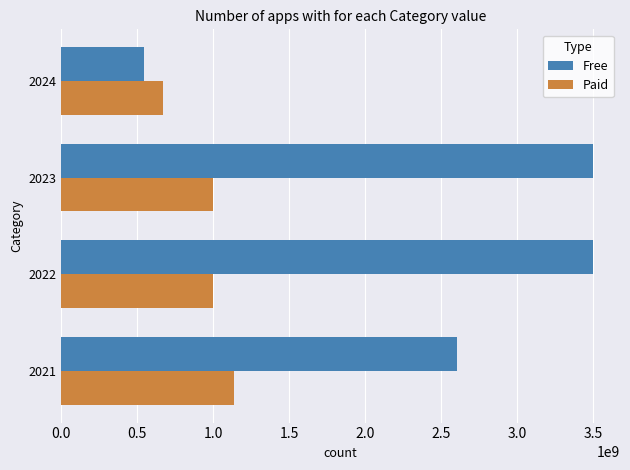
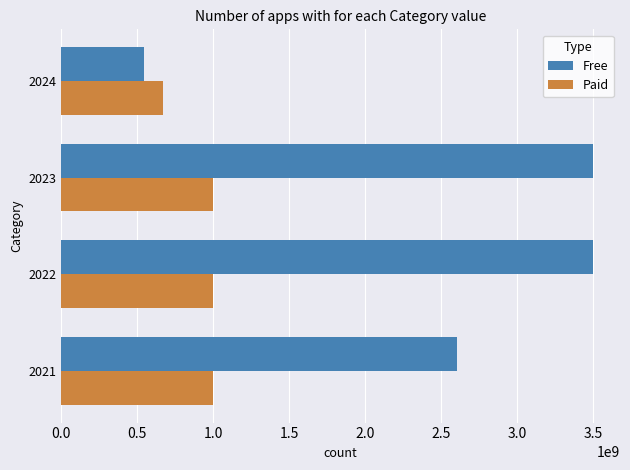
Paid, 2021: 1140000000 -> 1000000000
